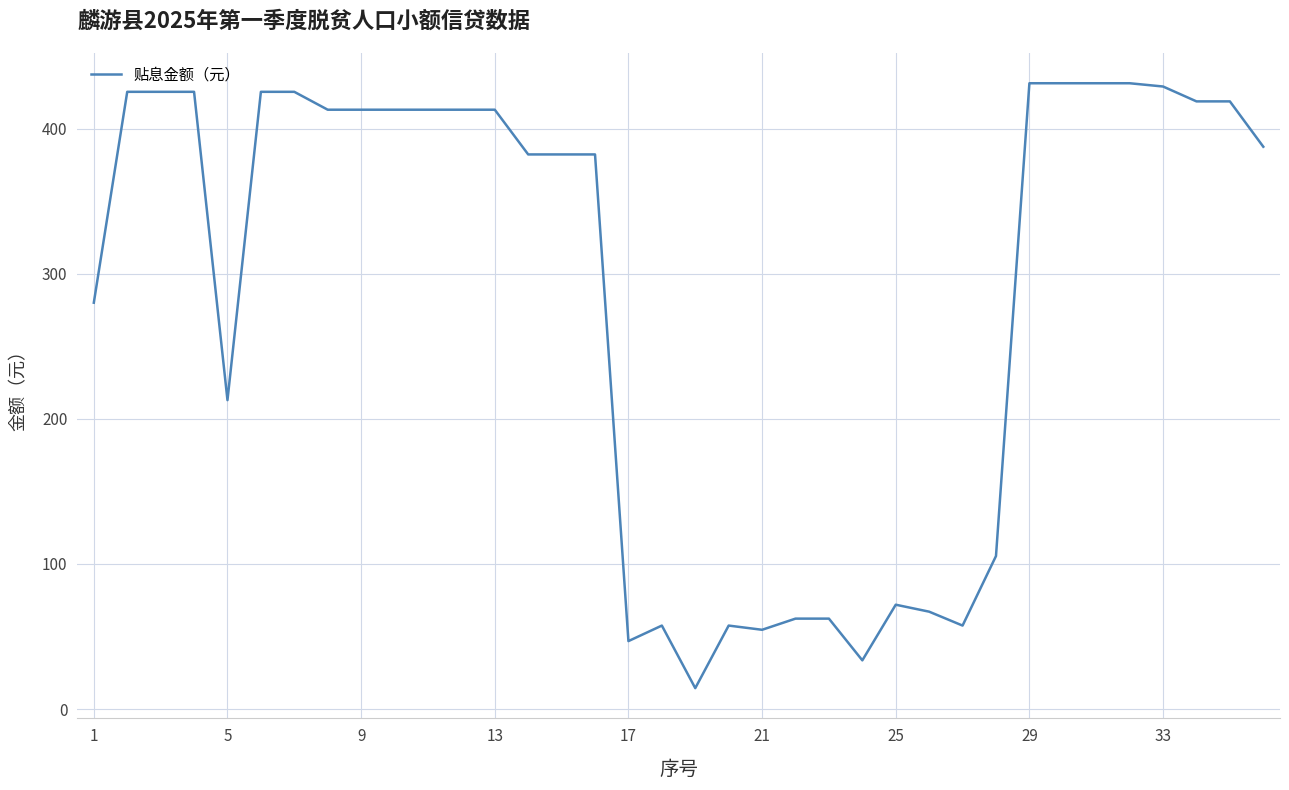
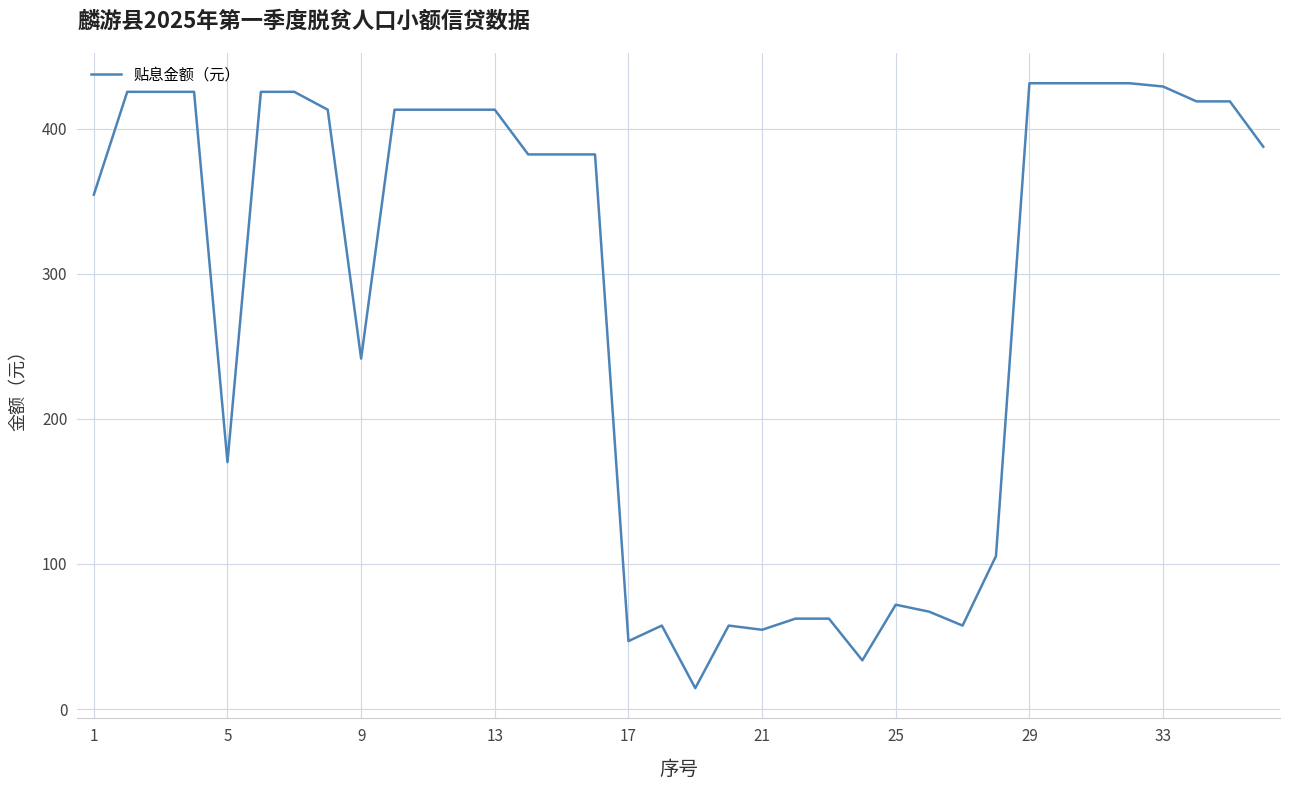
1: 280 -> 354
5: 213 -> 170
9: 413 -> 241
